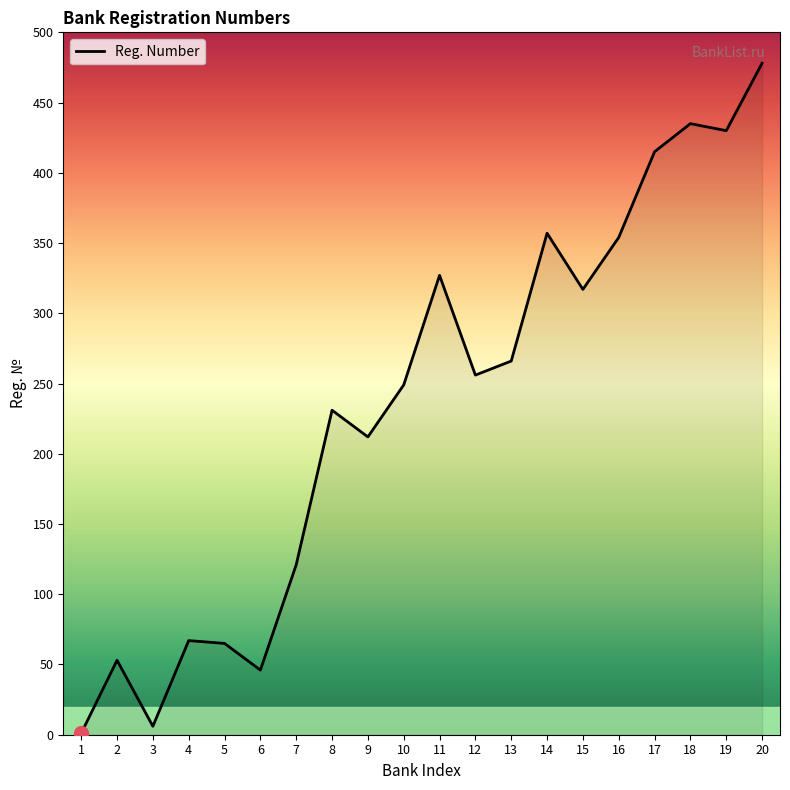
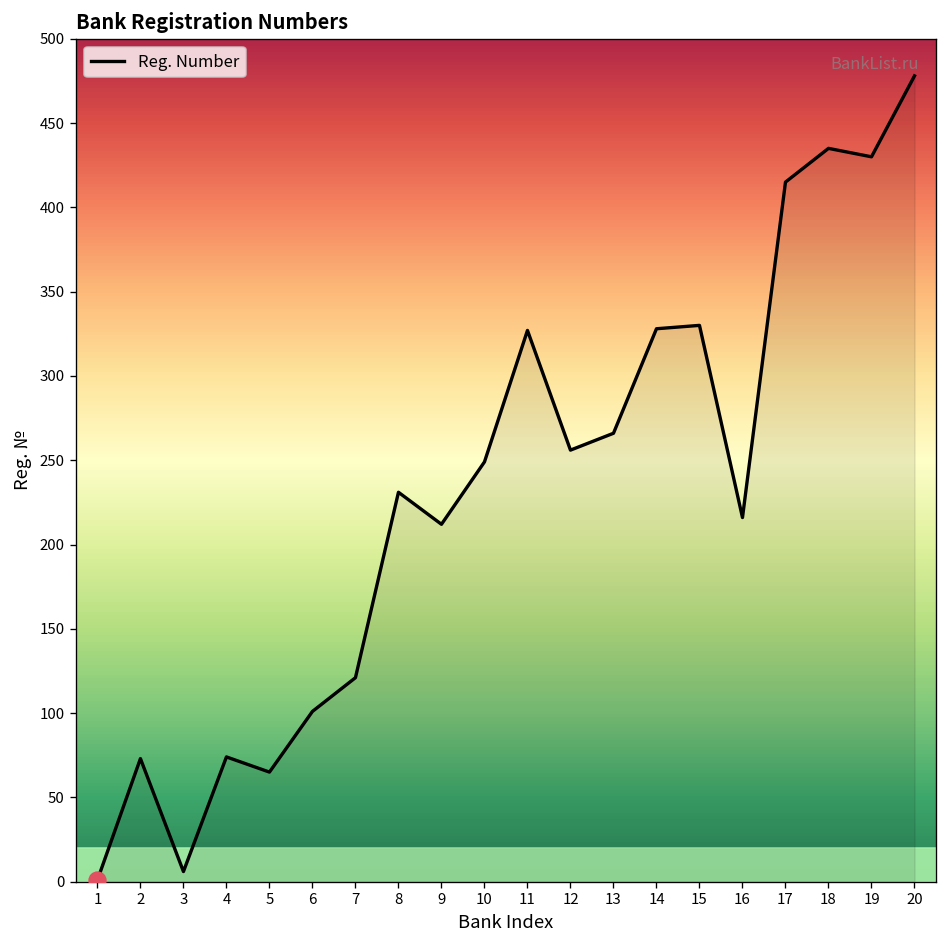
Reg. Number, 2: 53 -> 73
Reg. Number, 4: 67 -> 74
Reg. Number, 6: 46 -> 101
Reg. Number, 14: 357 -> 328
Reg. Number, 15: 317 -> 330
Reg. Number, 16: 354 -> 216
